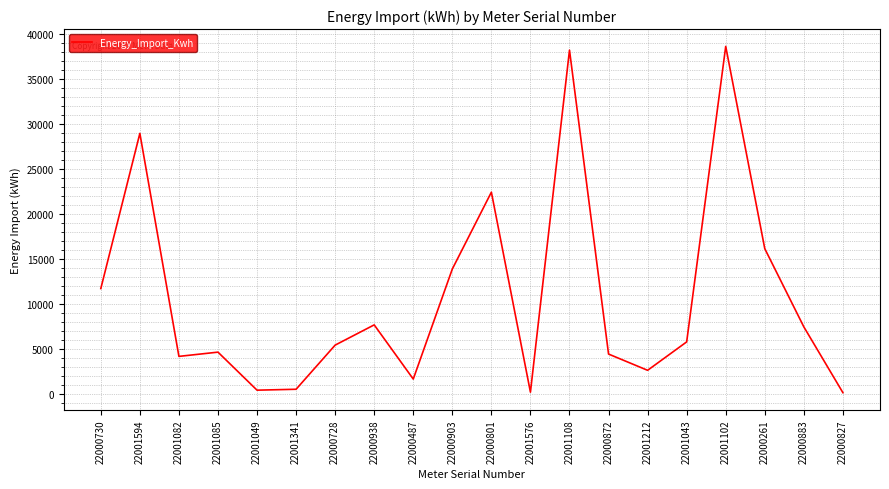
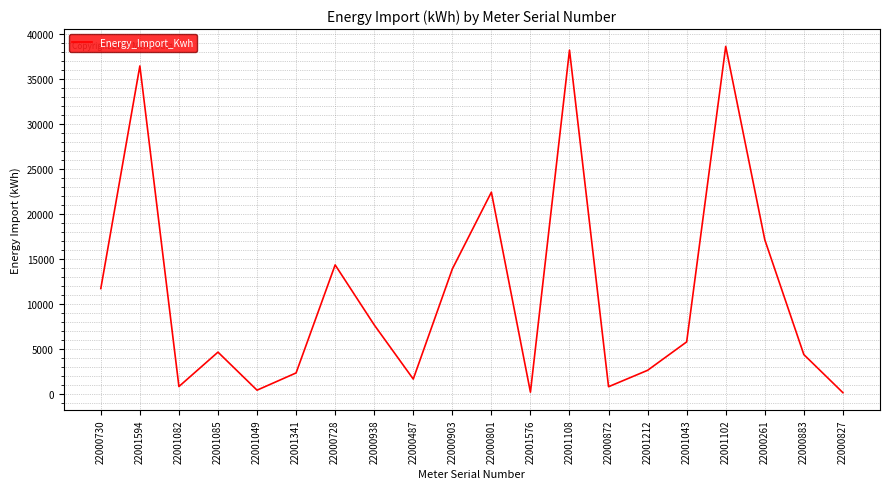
22001594: 29000 -> 36000
22001082: 4000 -> 1000
22001341: 1000 -> 2000
22000728: 5000 -> 14000
22000872: 4000 -> 1000
22000261: 16000 -> 17000
22000883: 8000 -> 4000
